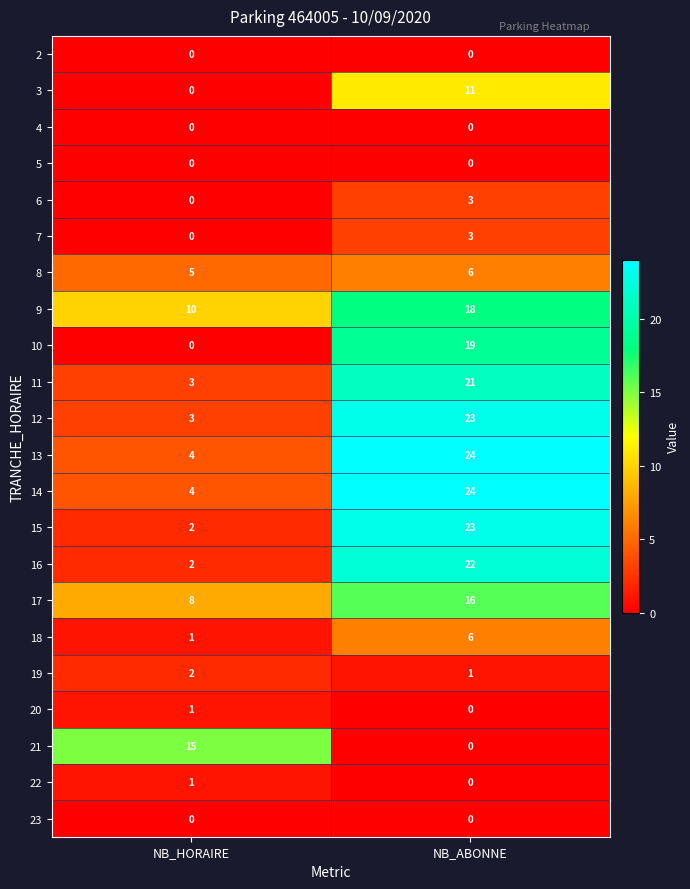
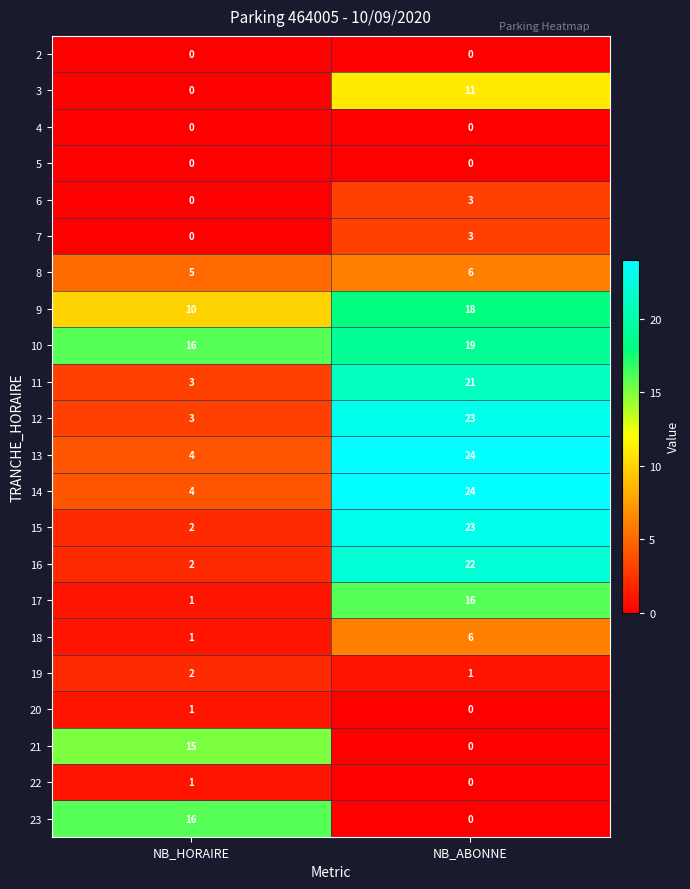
10, NB_HORAIRE: 0 -> 16
17, NB_HORAIRE: 8 -> 1
23, NB_HORAIRE: 0 -> 16
